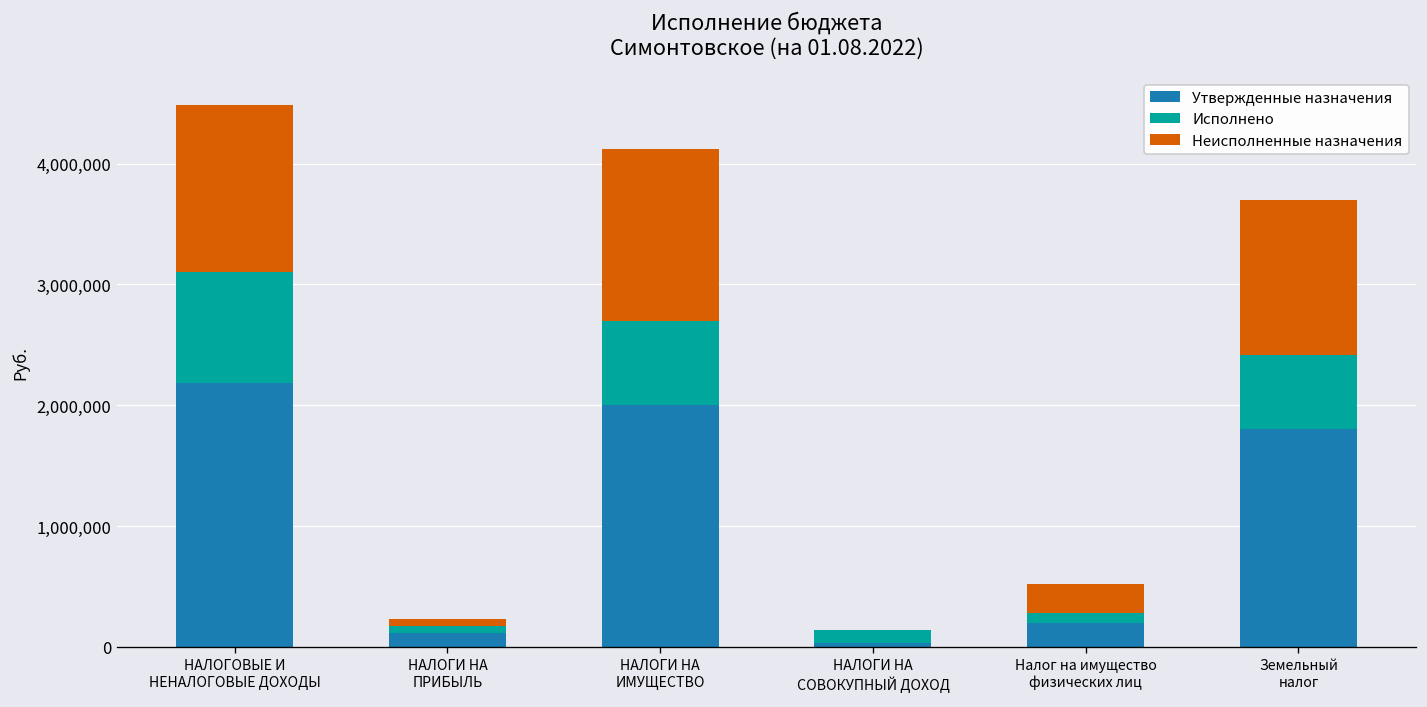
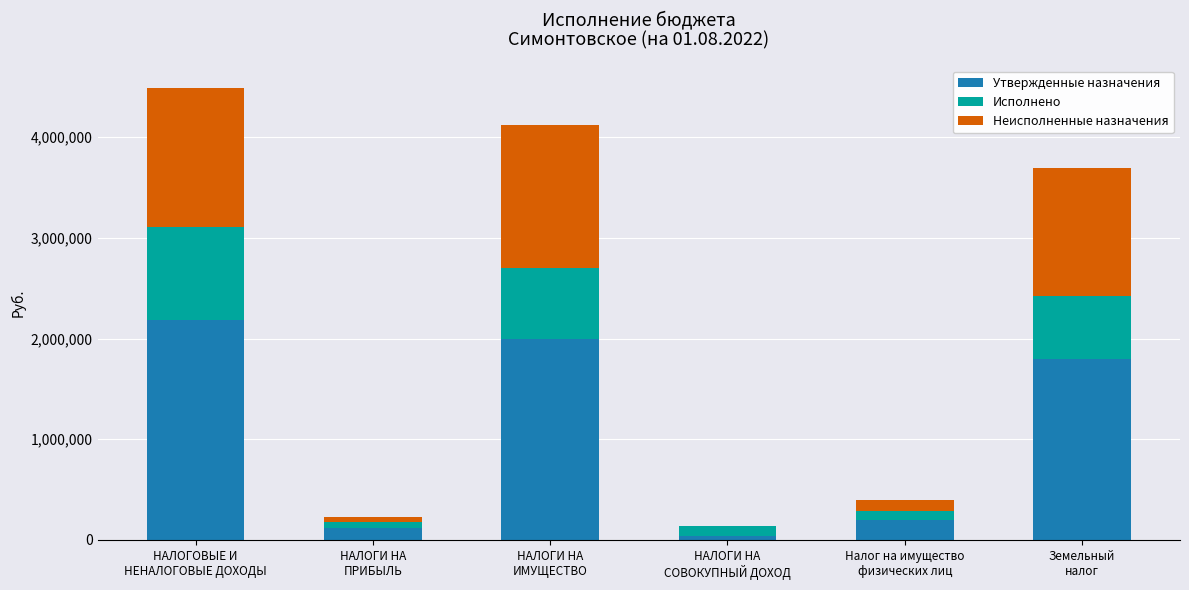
Неисполненные назначения, Налог на имущество физических лиц: 240,000 -> 110,000
